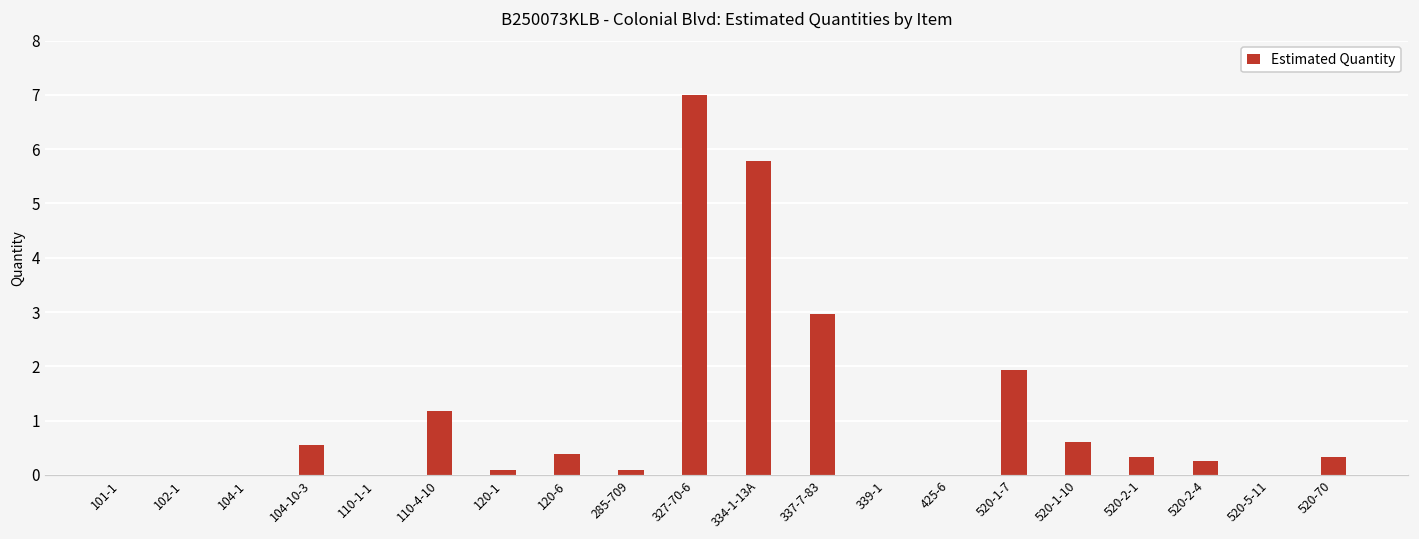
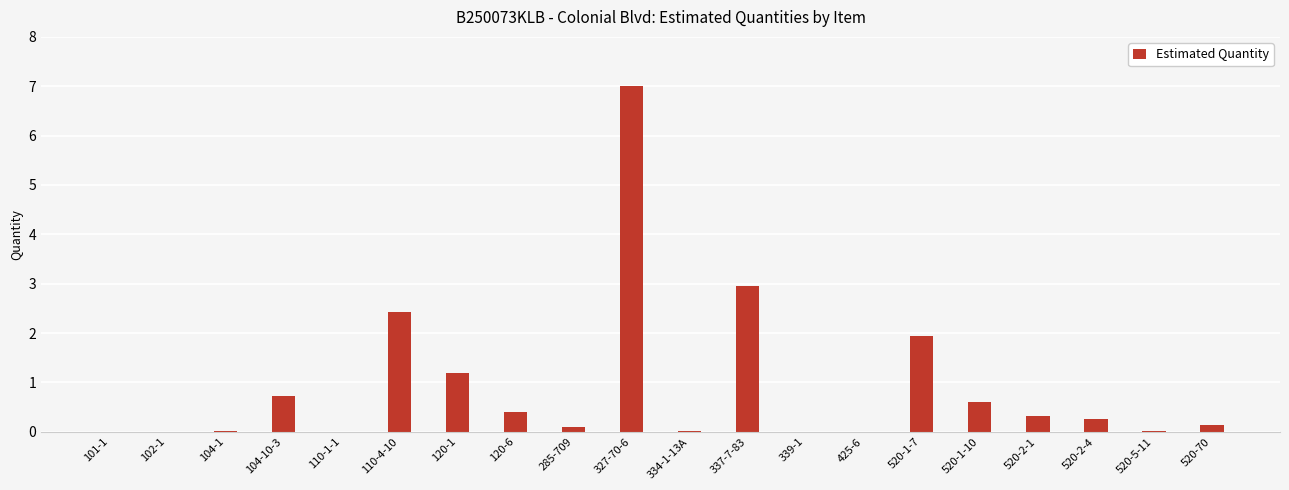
104-10-3: 0.6 -> 0.7
110-4-10: 1.2 -> 2.4
120-1: 0.1 -> 1.2
334-1-13A: 5.8 -> 0.0
520-70: 0.3 -> 0.1
